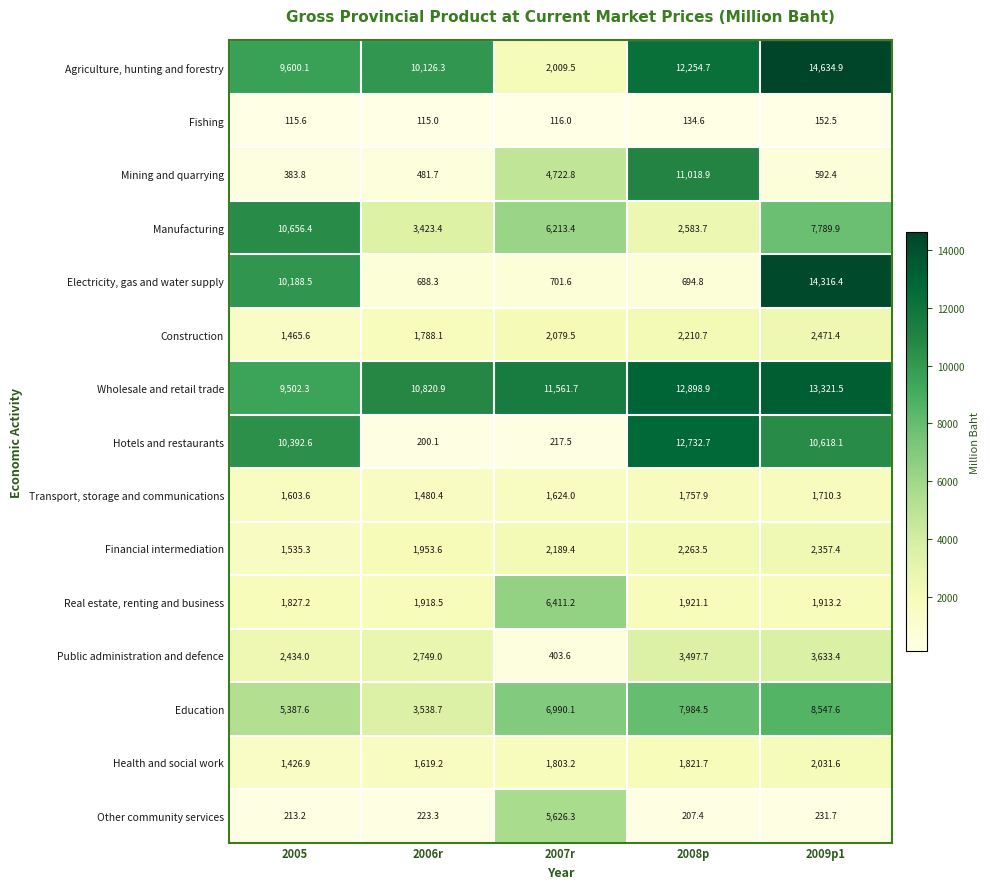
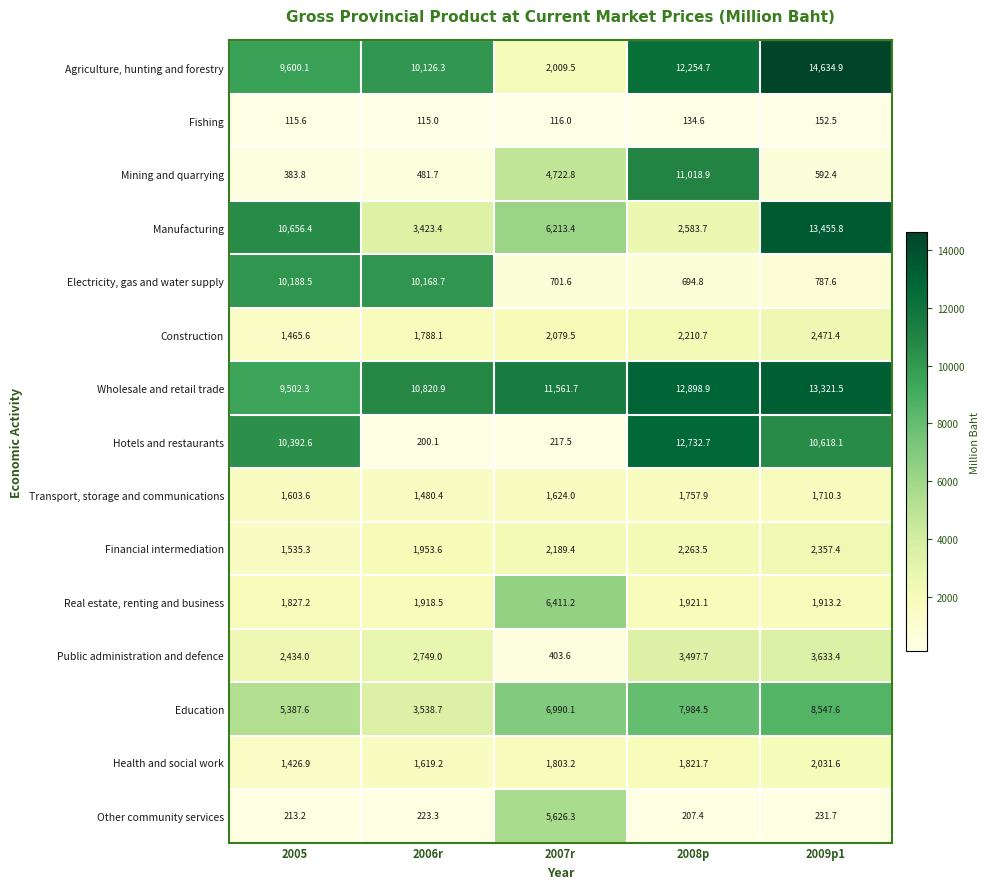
Manufacturing, 2009p1: 7,789.9 -> 13,455.8
Electricity, gas and water supply, 2006r: 688.3 -> 10,168.7
Electricity, gas and water supply, 2009p1: 14,316.4 -> 787.6
